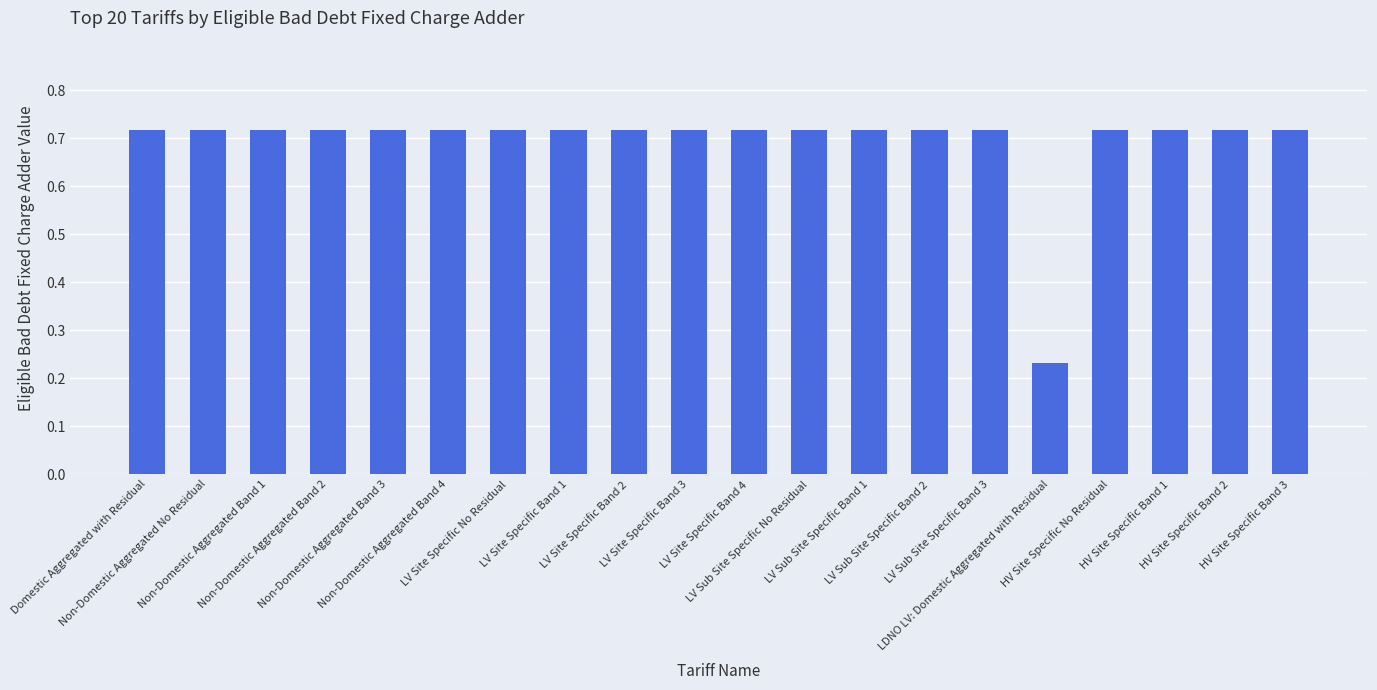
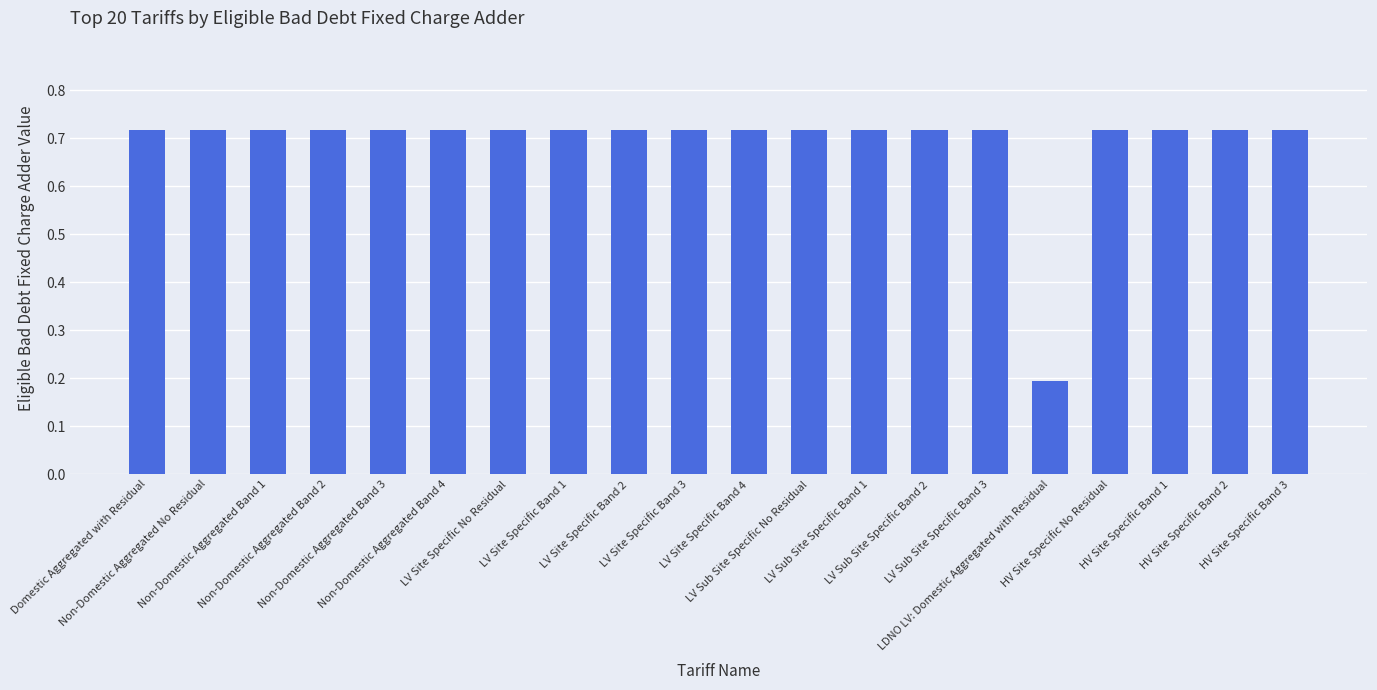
LDNO LV: Domestic Aggregated with Residual: 0.23 -> 0.19
